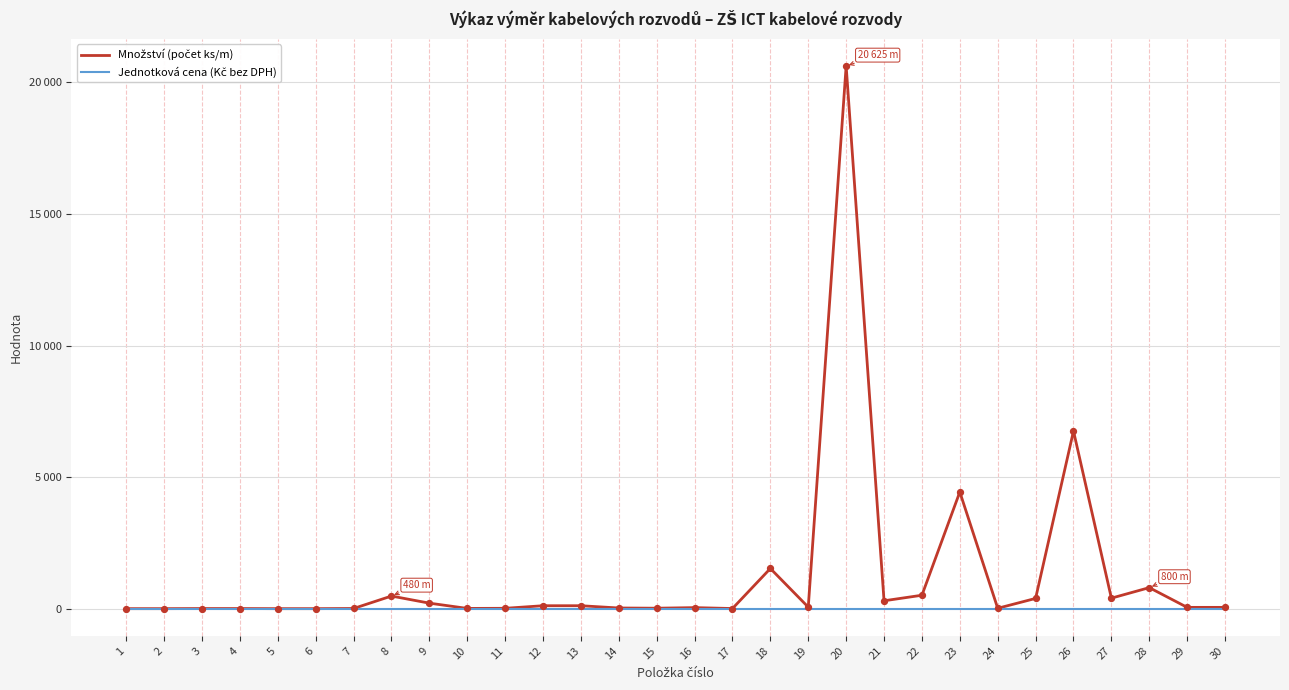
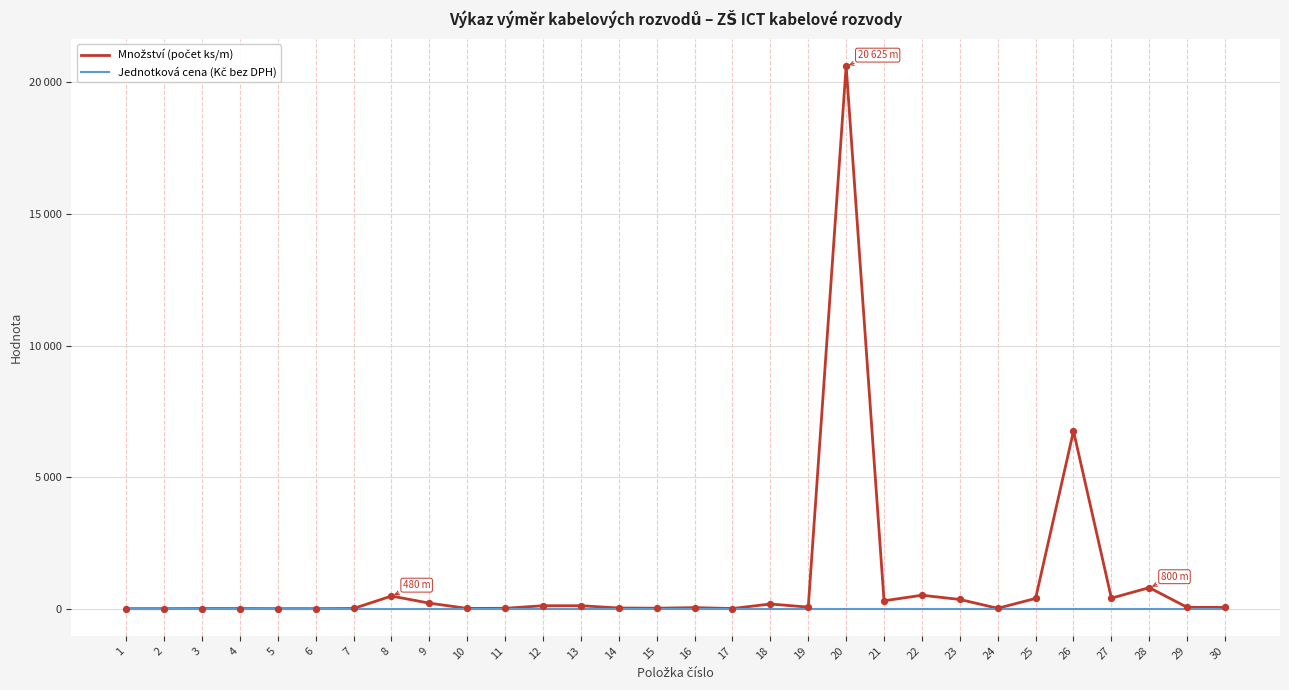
Množství (počet ks/m), 18: 1500 -> 200
Množství (počet ks/m), 23: 4400 -> 400
